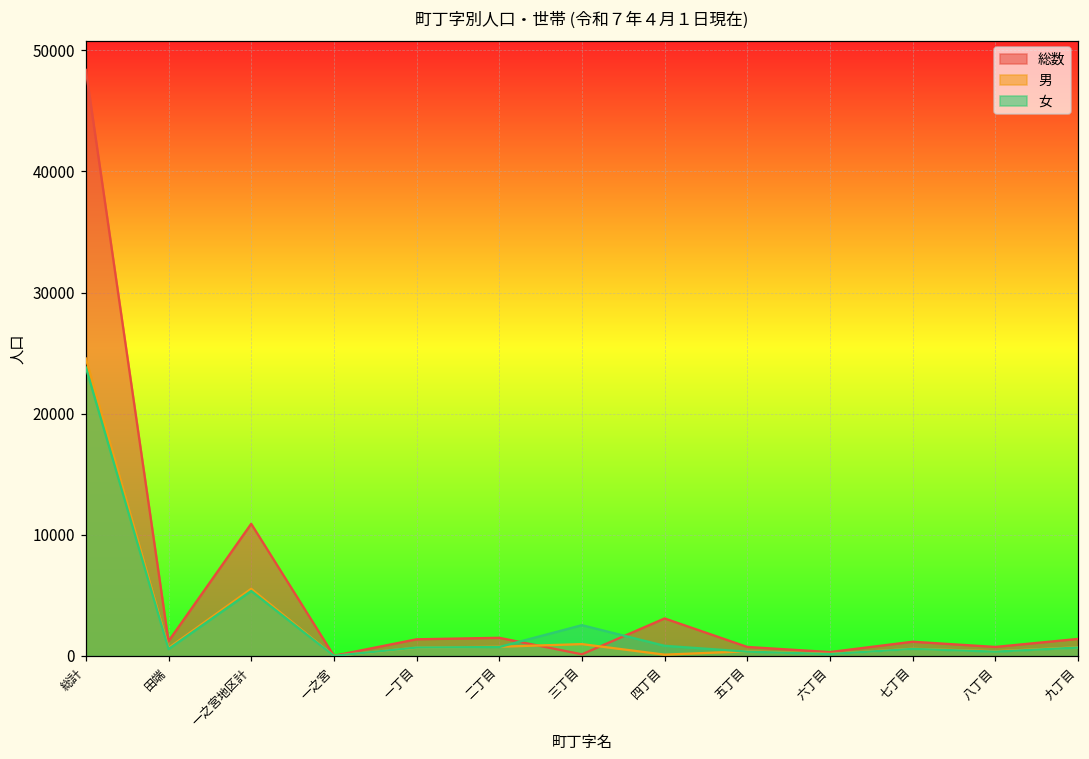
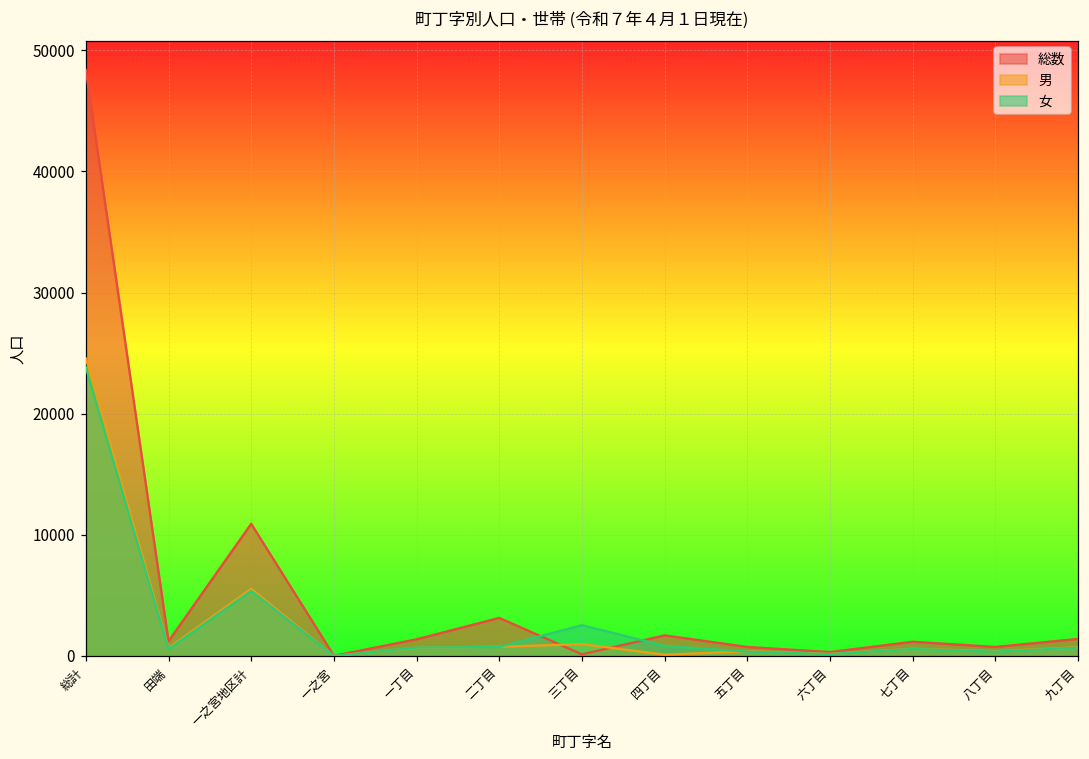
総数, 二丁目: 1500 -> 3100
総数, 四丁目: 3100 -> 1700
